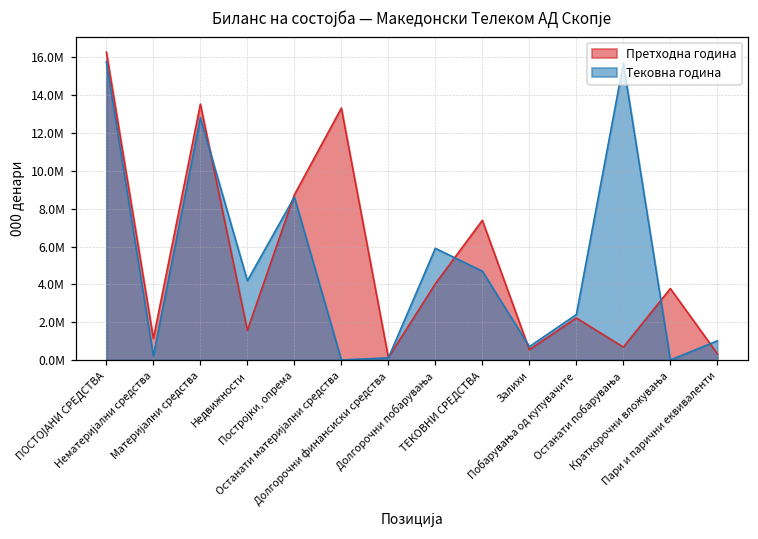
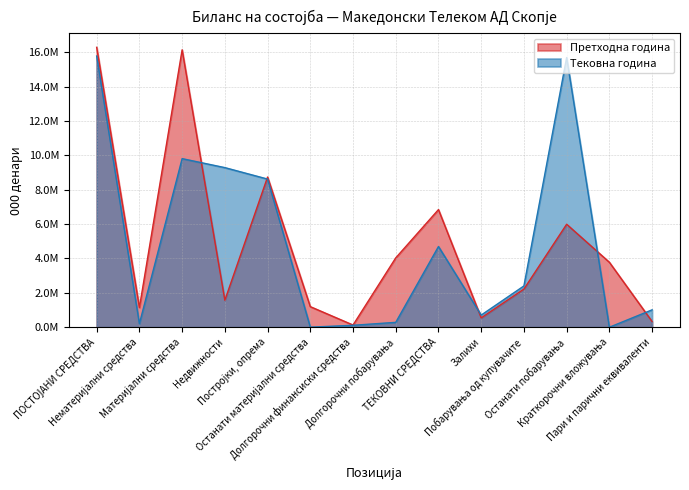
Претходна година, Материјални средства: 13500000 -> 16100000
Тековна година, Материјални средства: 12800000 -> 9800000
Тековна година, Недвижности: 4200000 -> 9300000
Претходна година, Останати материјални средства: 13300000 -> 1200000
Тековна година, Долгорочни побарувања: 5900000 -> 300000
Претходна година, ТЕКОВНИ СРЕДСТВА: 7400000 -> 6800000
Претходна година, Останати побарувања: 700000 -> 6000000
